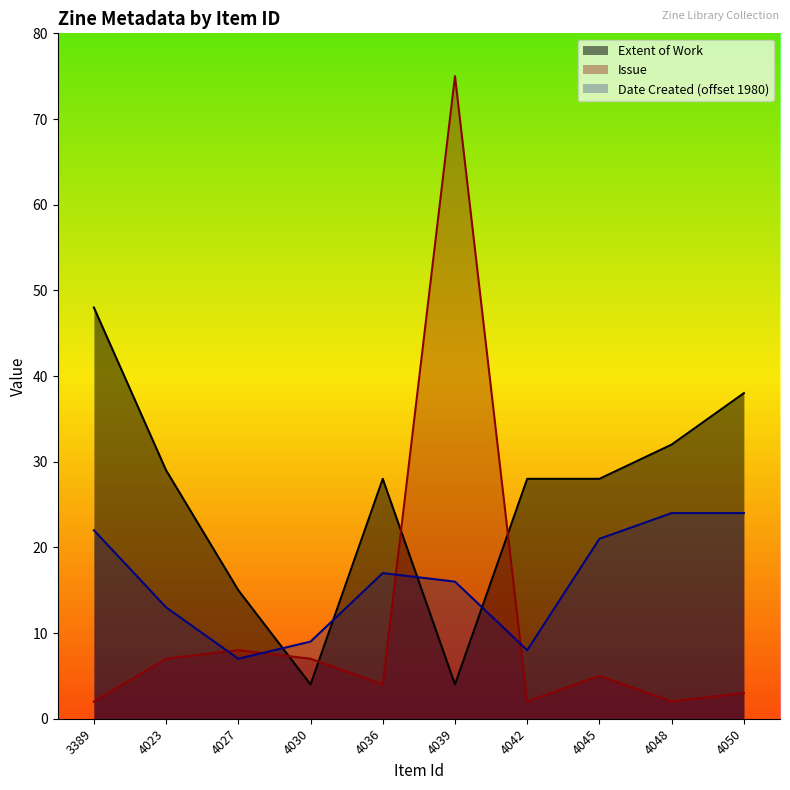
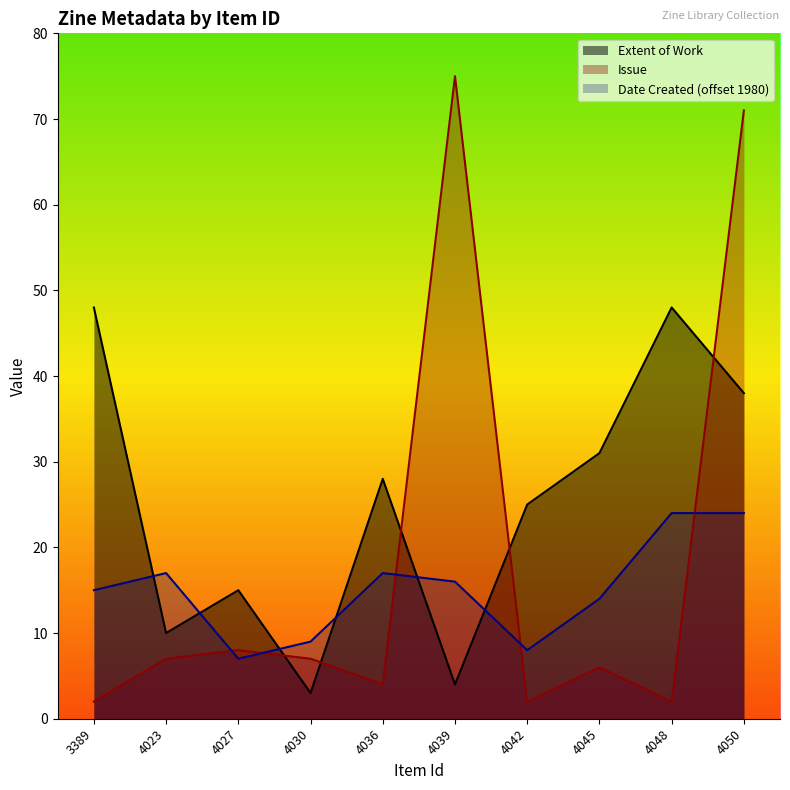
Date Created (offset 1980), 3389: 22 -> 15
Extent of Work, 4023: 29 -> 10
Date Created (offset 1980), 4023: 13 -> 17
Extent of Work, 4030: 4 -> 3
Extent of Work, 4042: 28 -> 25
Extent of Work, 4045: 28 -> 31
Issue, 4045: 5 -> 6
Date Created (offset 1980), 4045: 21 -> 14
Extent of Work, 4048: 32 -> 48
Issue, 4050: 3 -> 71
